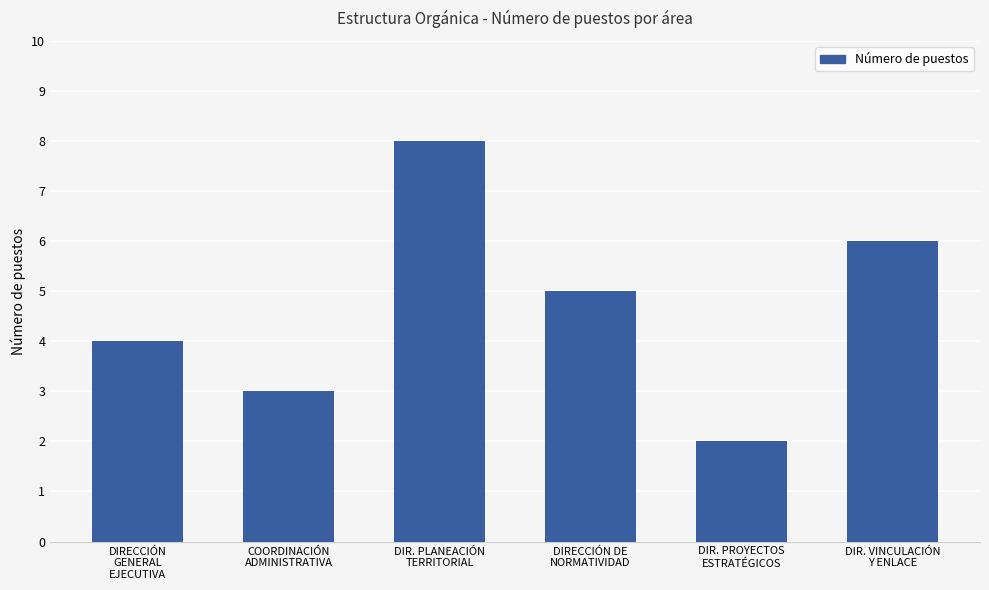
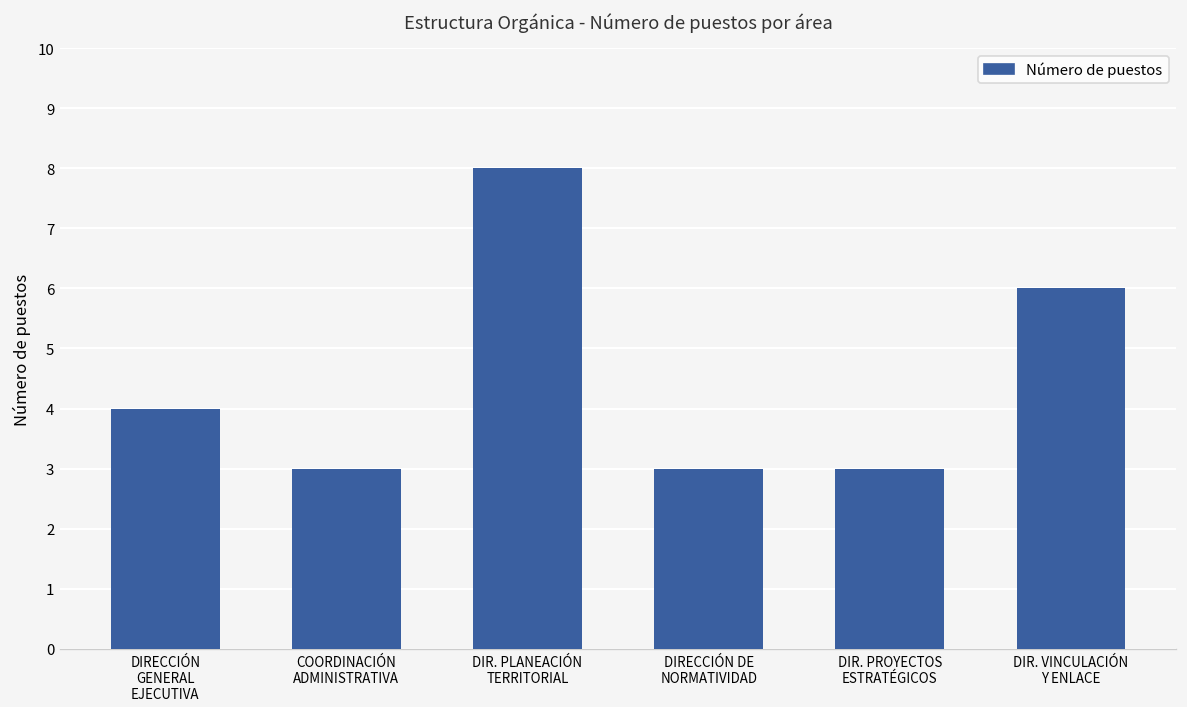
DIRECCIÓN DE NORMATIVIDAD: 5 -> 3
DIR. PROYECTOS ESTRATÉGICOS: 2 -> 3
